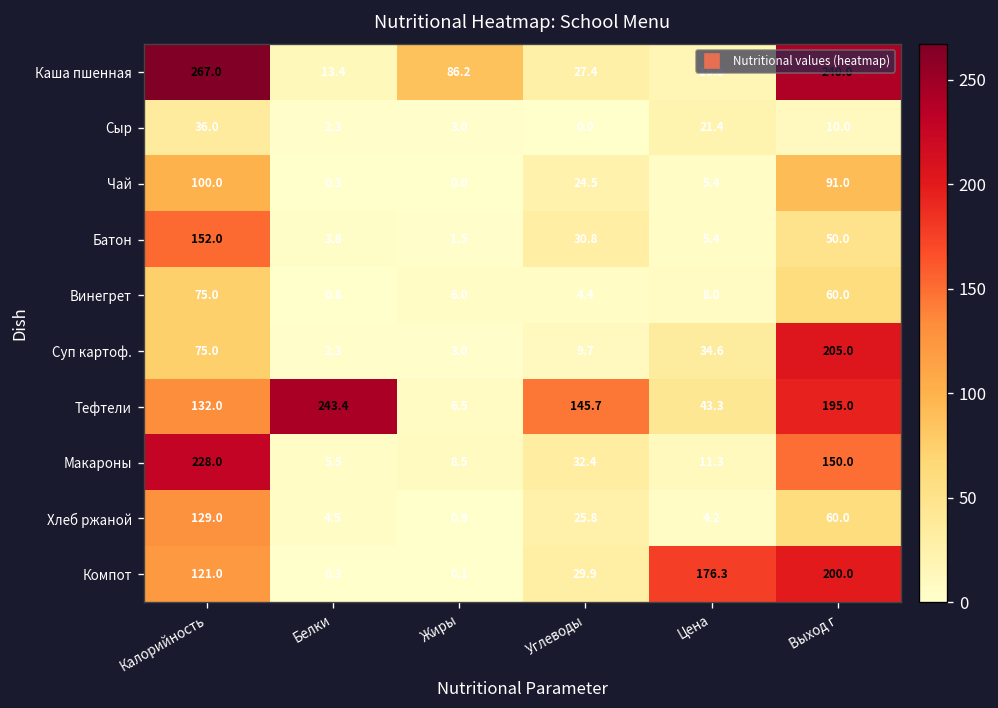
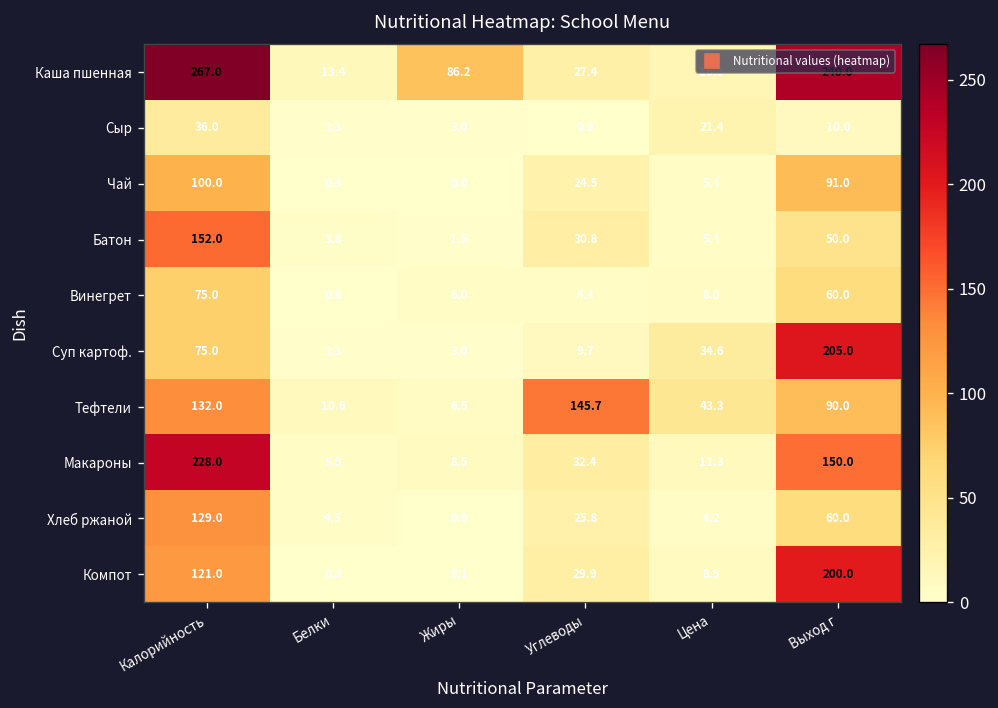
Тефтели, Белки: 243.4 -> 10.6
Тефтели, Выход г: 195.0 -> 90.0
Компот, Цена: 176.3 -> 8.5
